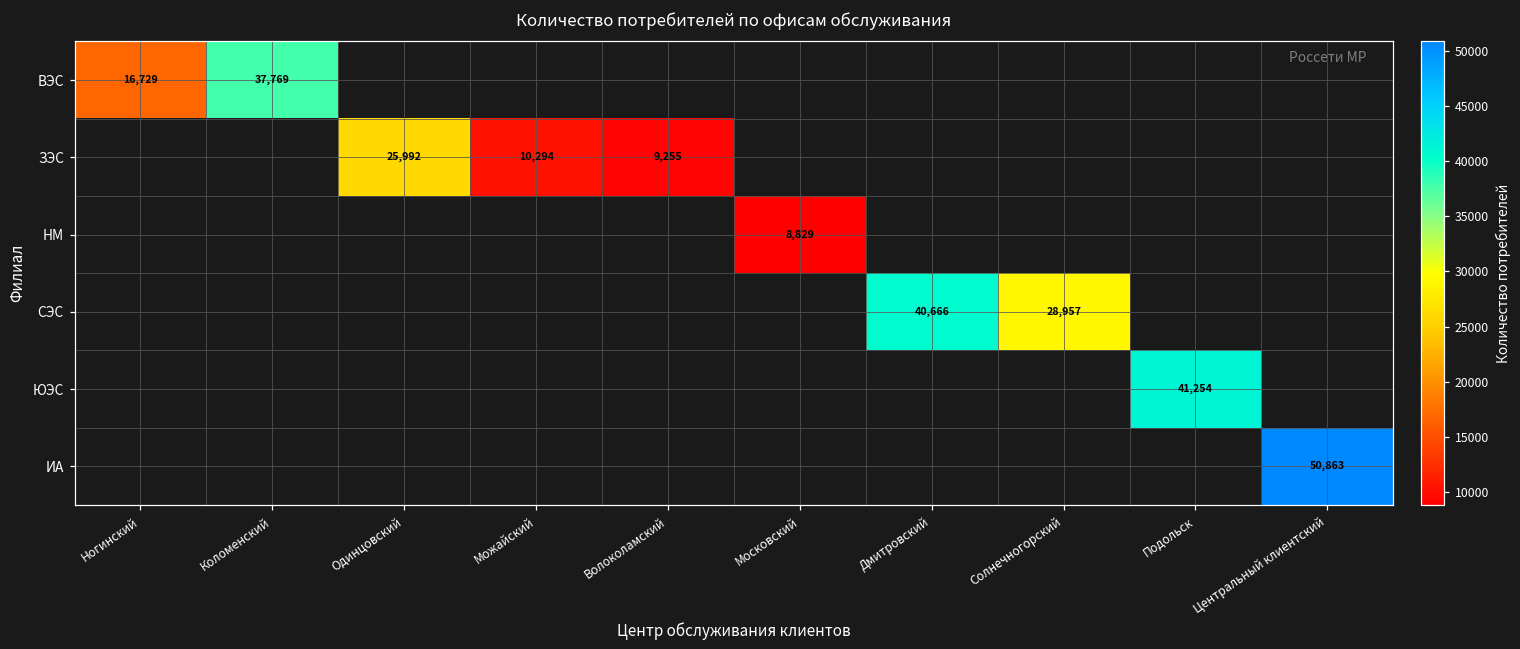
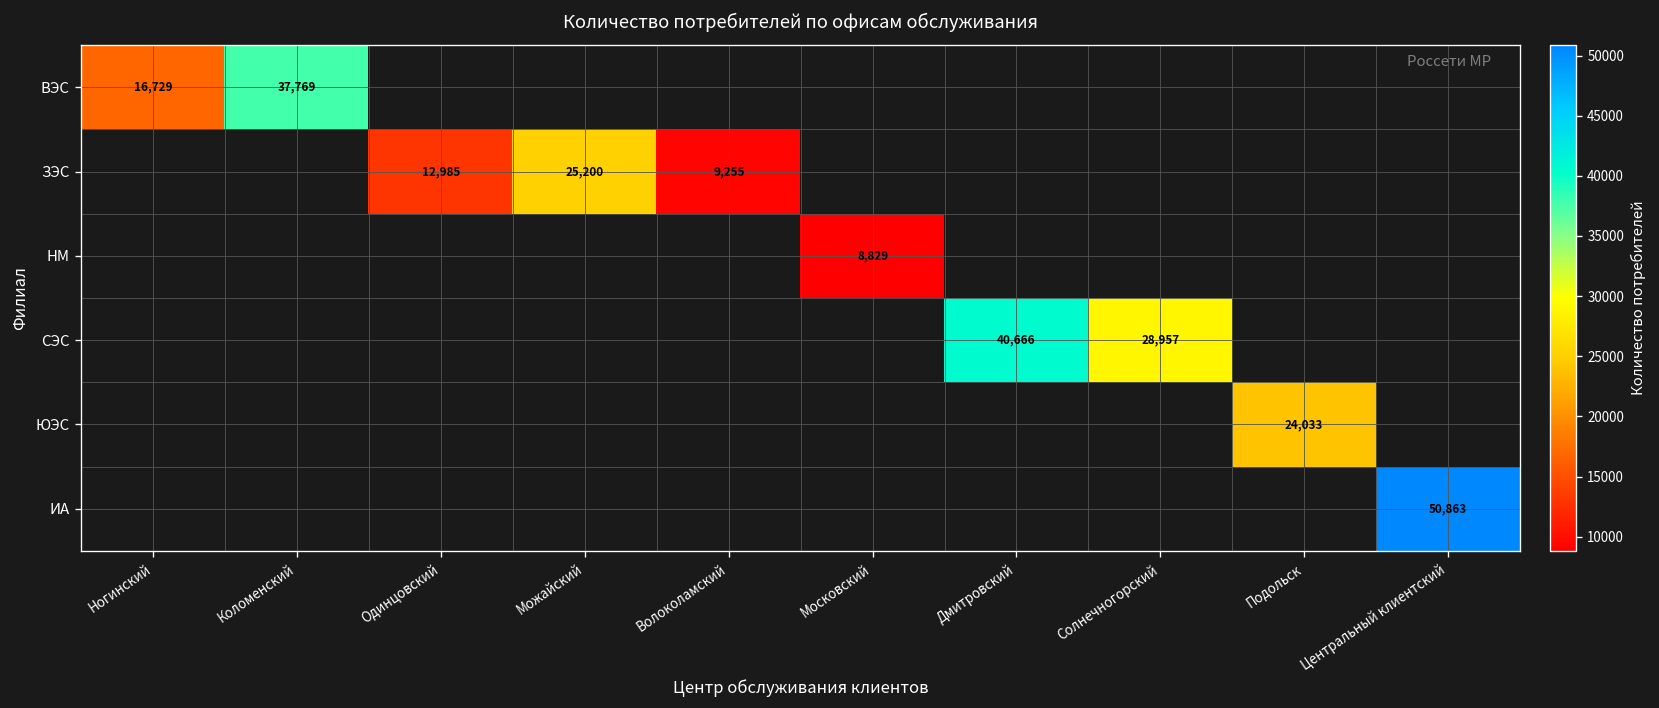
ЗЭС, Одинцовский: 25,992 -> 12,985
ЗЭС, Можайский: 10,294 -> 25,200
ЮЭС, Подольск: 41,254 -> 24,033
